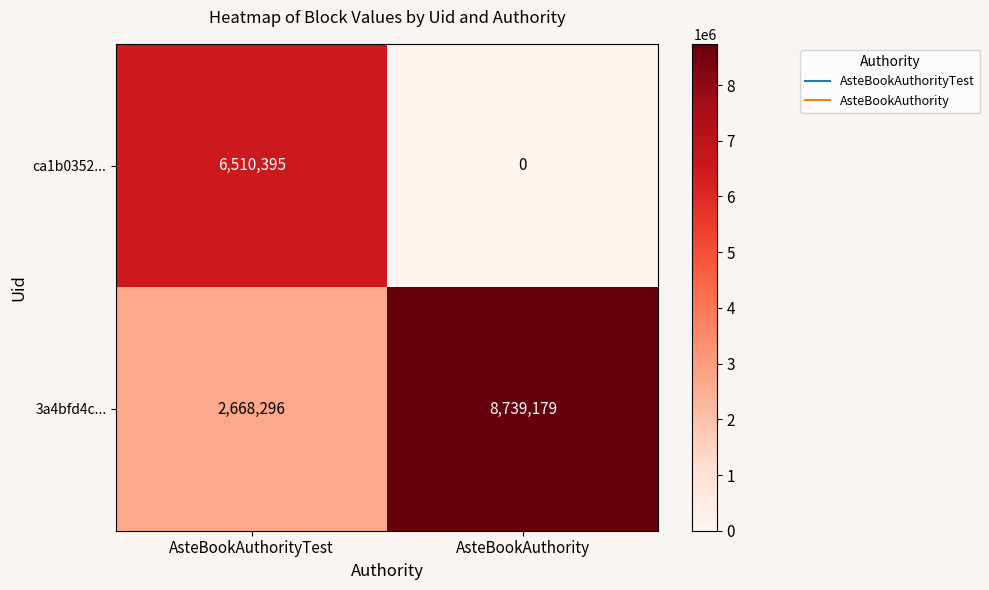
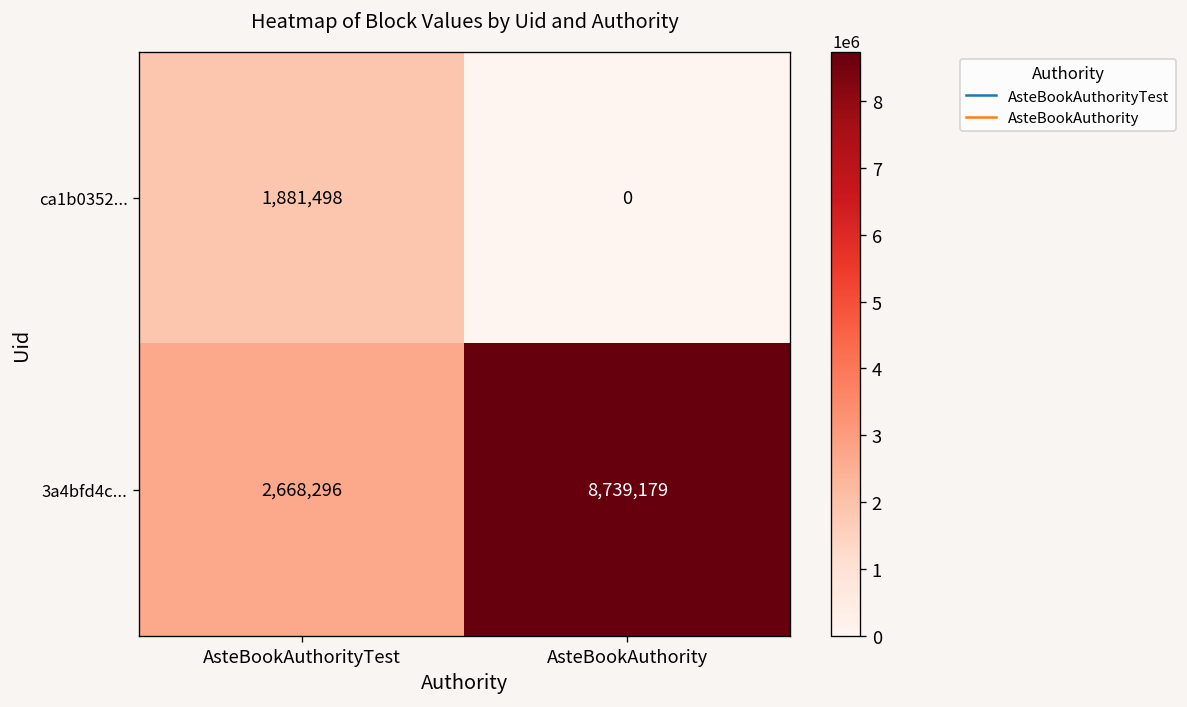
ca1b0352..., AsteBookAuthorityTest: 6,510,395 -> 1,881,498
